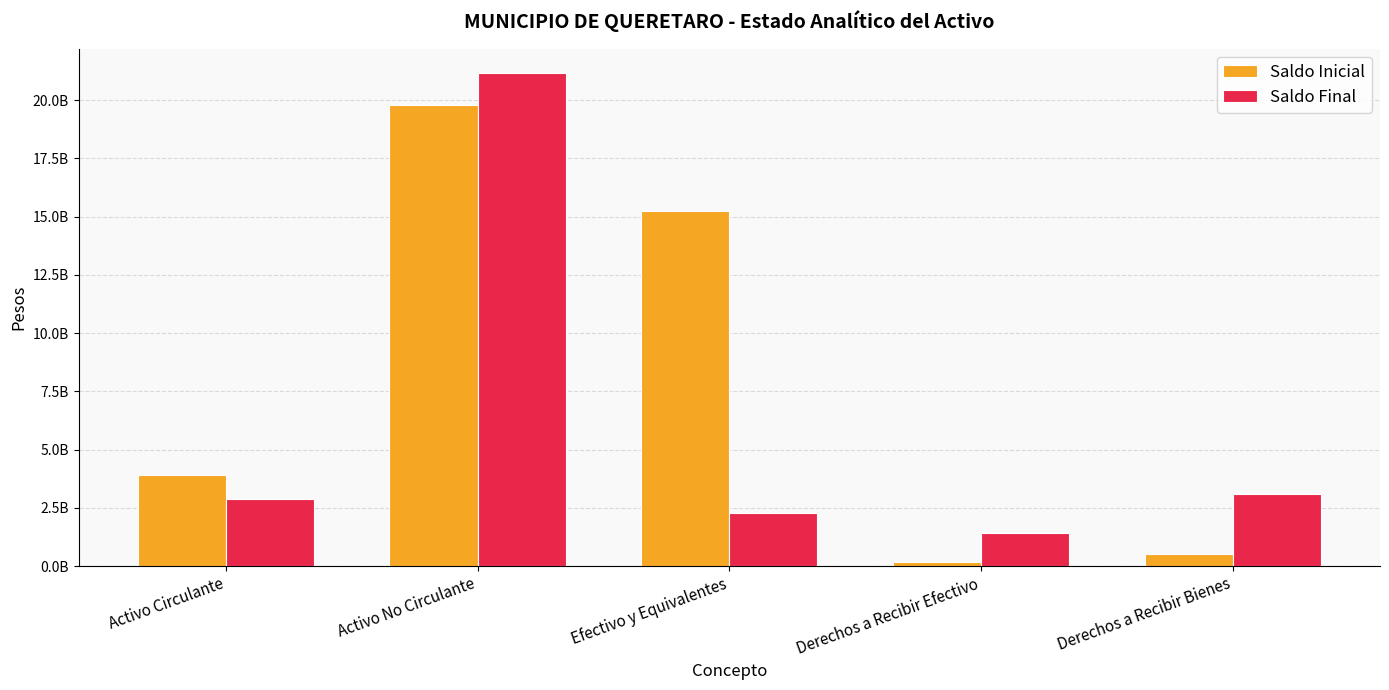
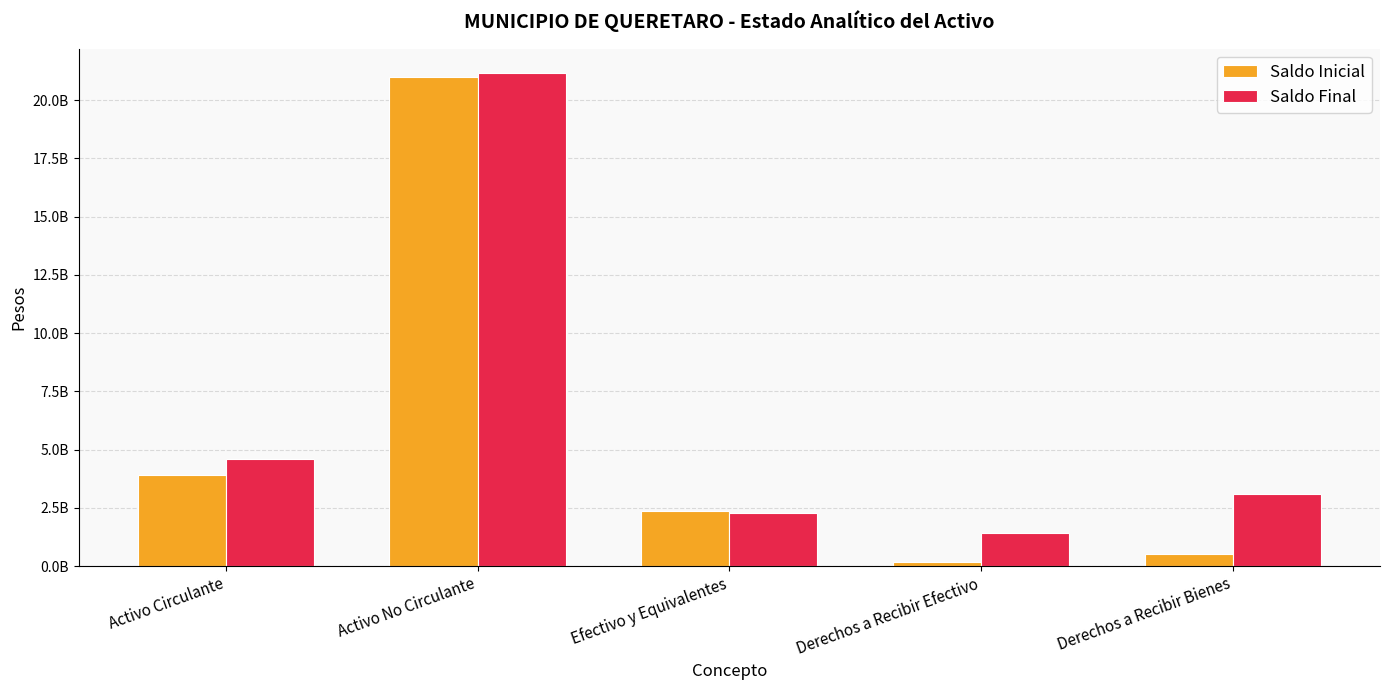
Saldo Final, Activo Circulante: 2900000000 -> 4600000000
Saldo Inicial, Activo No Circulante: 19800000000 -> 21000000000
Saldo Inicial, Efectivo y Equivalentes: 15200000000 -> 2400000000
